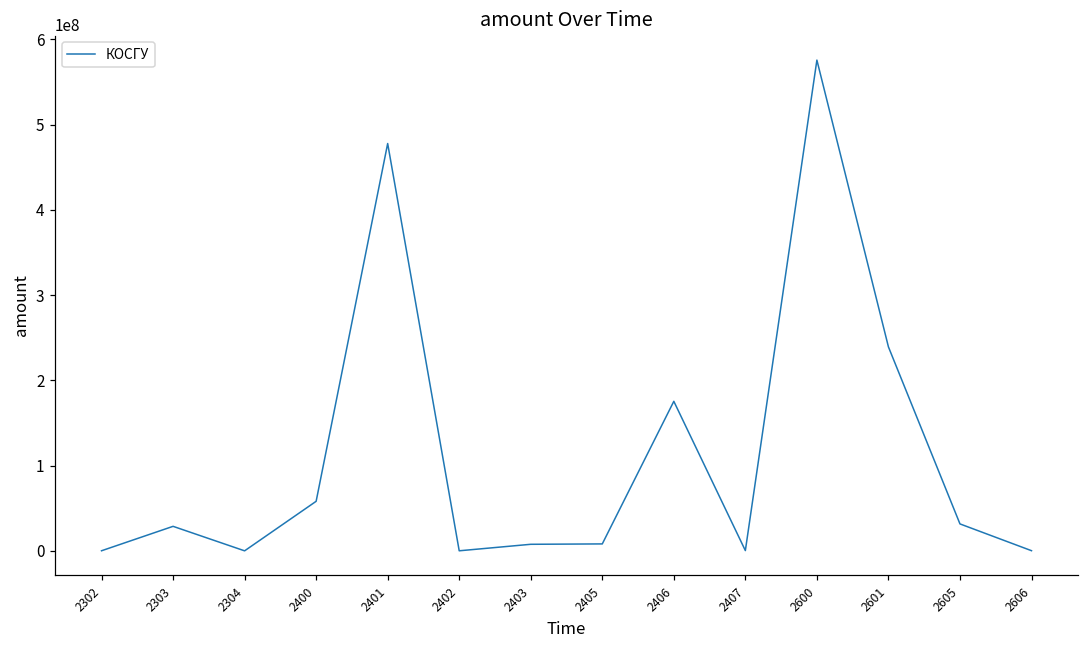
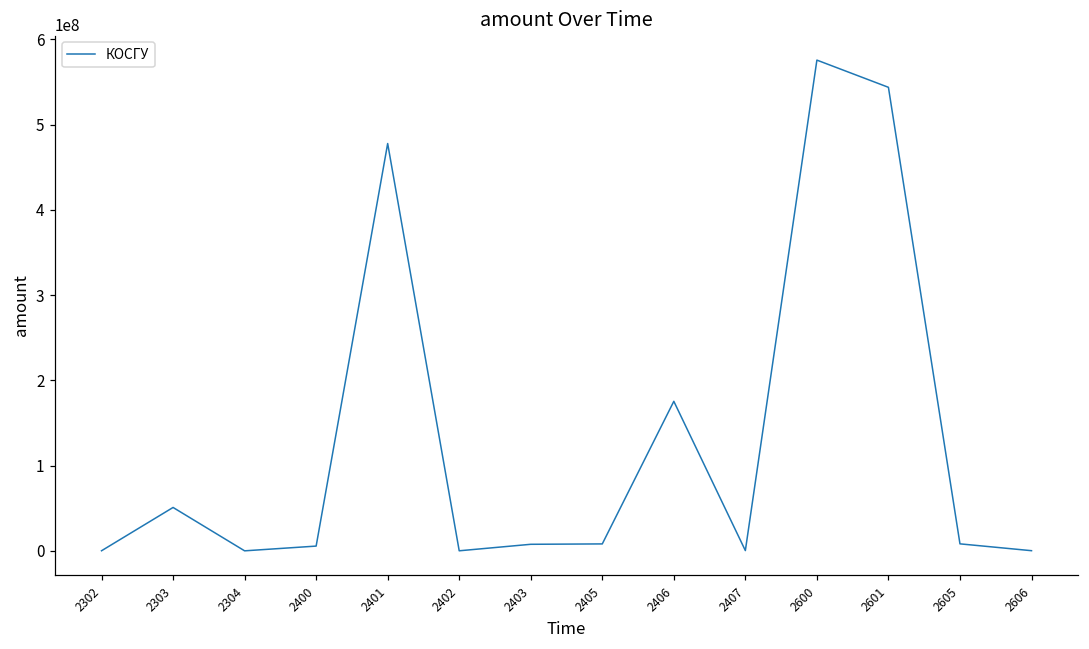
2303: 30000000 -> 50000000
2400: 60000000 -> 10000000
2601: 240000000 -> 540000000
2605: 30000000 -> 10000000
